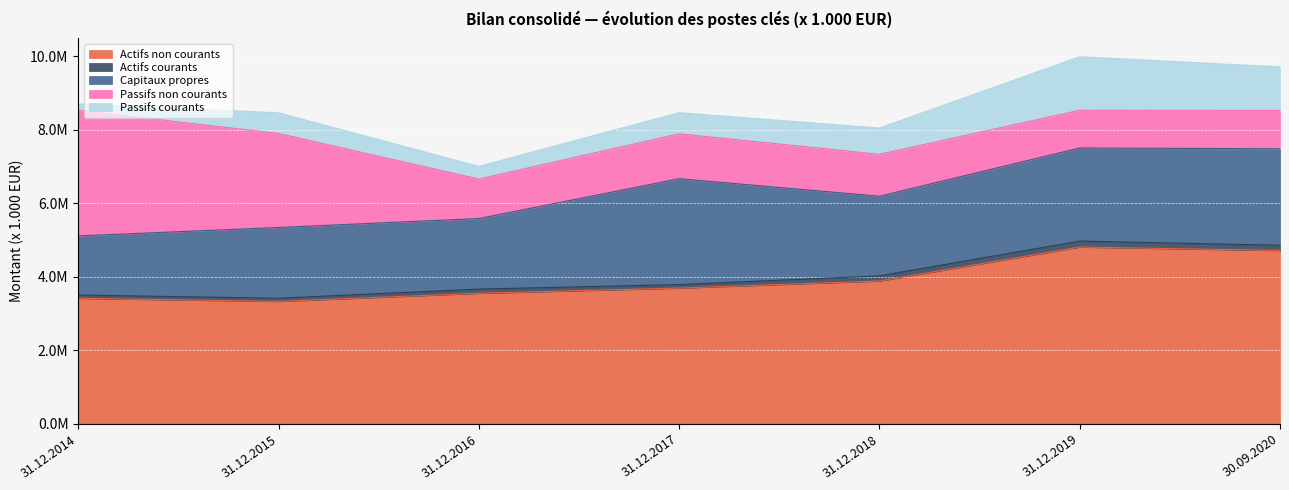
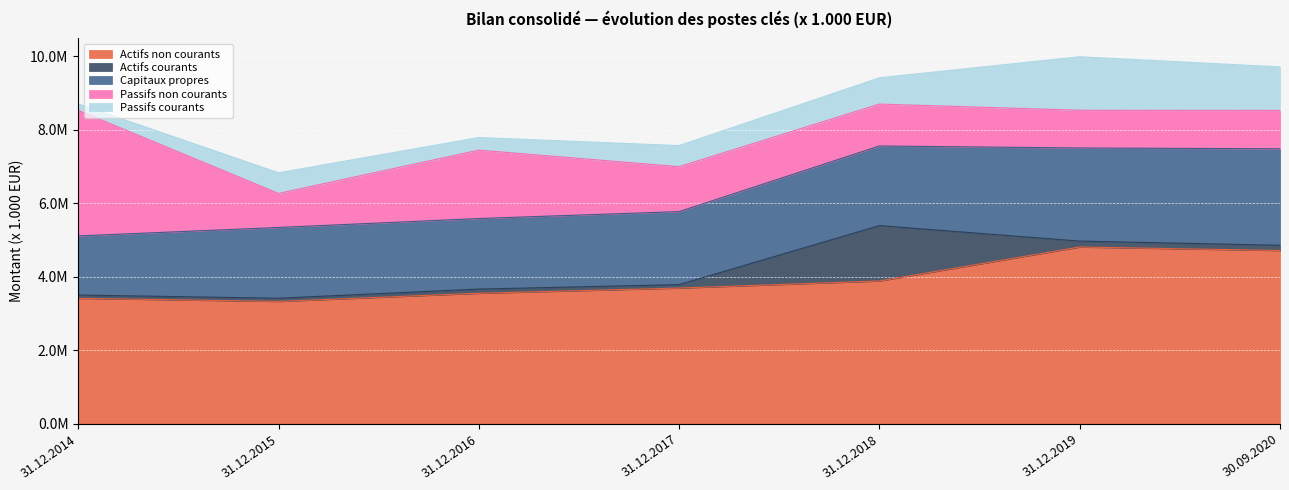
Passifs non courants, 31.12.2015: 2600000 -> 900000
Passifs non courants, 31.12.2016: 1100000 -> 1900000
Capitaux propres, 31.12.2017: 2900000 -> 2000000
Actifs courants, 31.12.2018: 100000 -> 1500000
